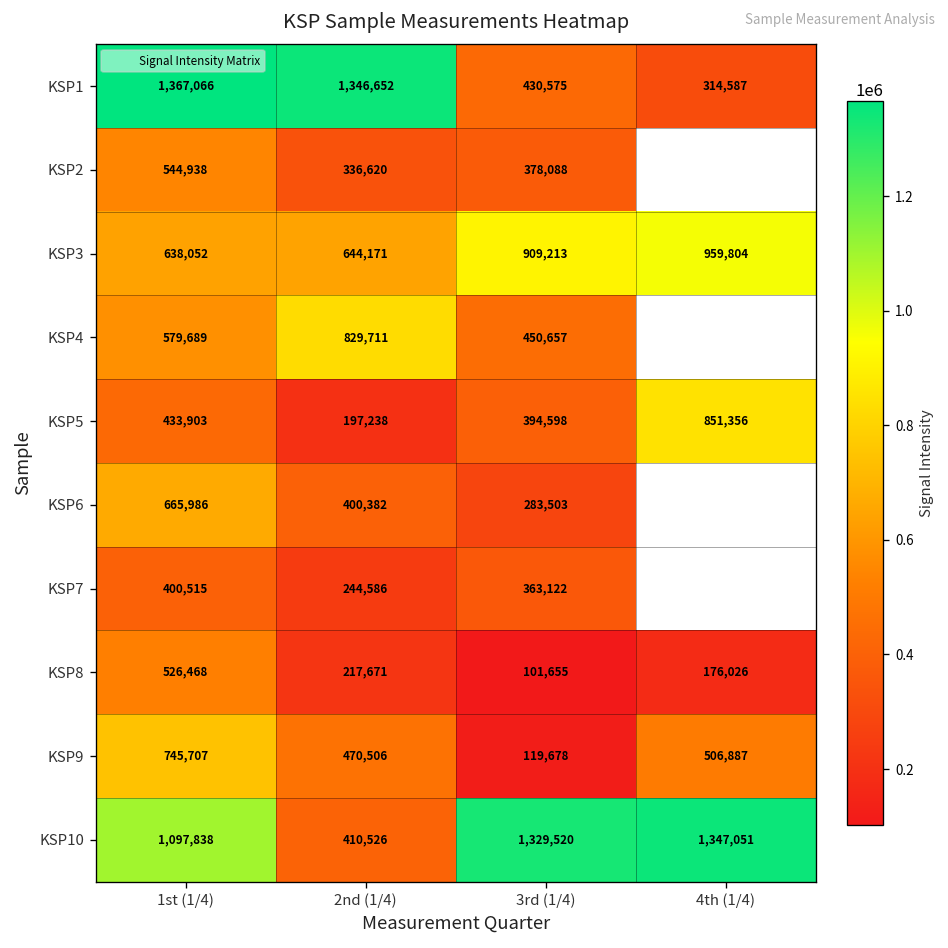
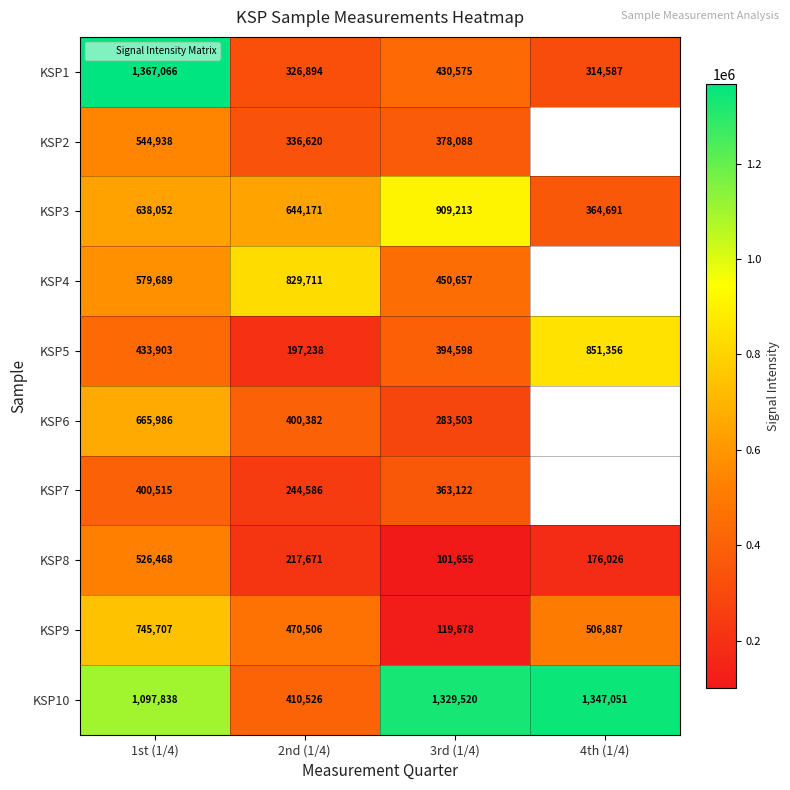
KSP1, 2nd (1/4): 1,346,652 -> 326,894
KSP3, 4th (1/4): 959,804 -> 364,691
